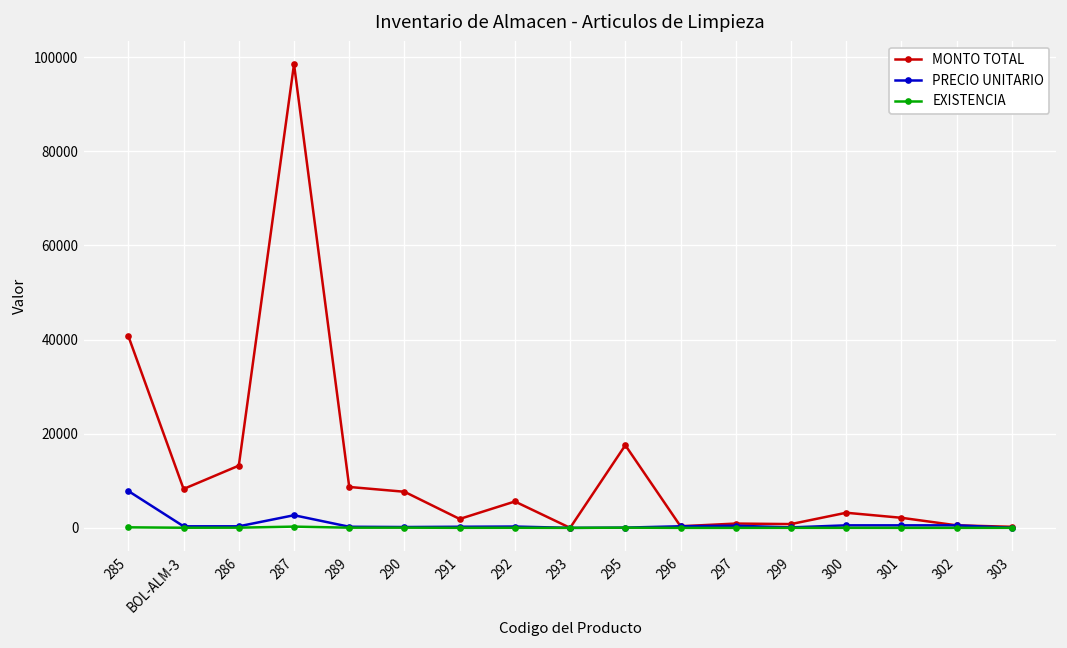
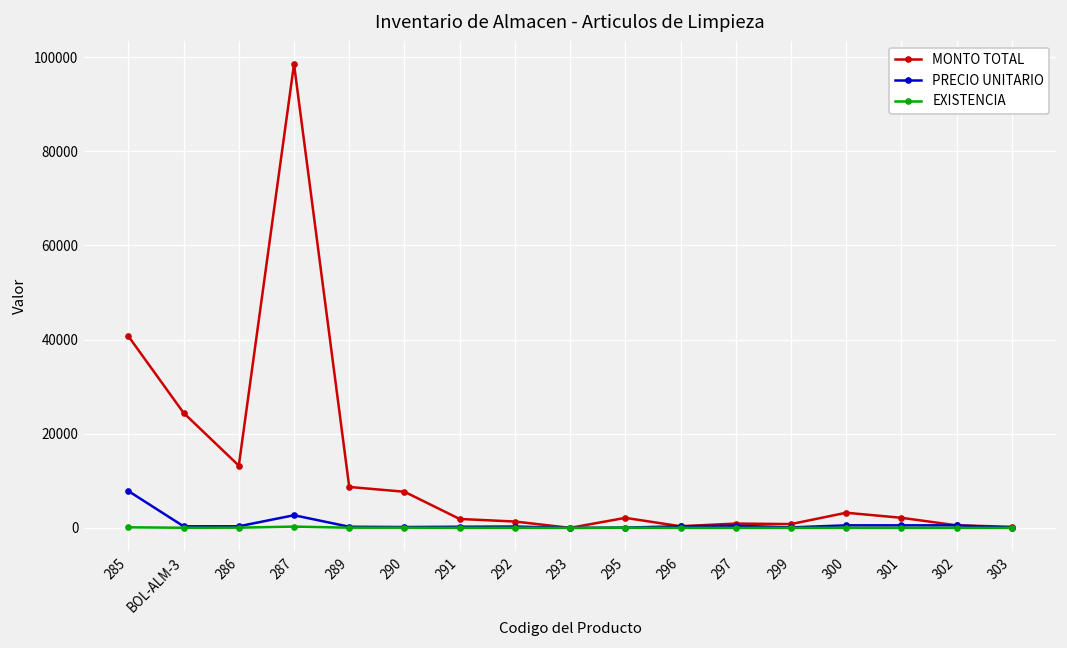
MONTO TOTAL, BOL-ALM-3: 8000 -> 24000
MONTO TOTAL, 292: 6000 -> 1000
MONTO TOTAL, 295: 18000 -> 2000
